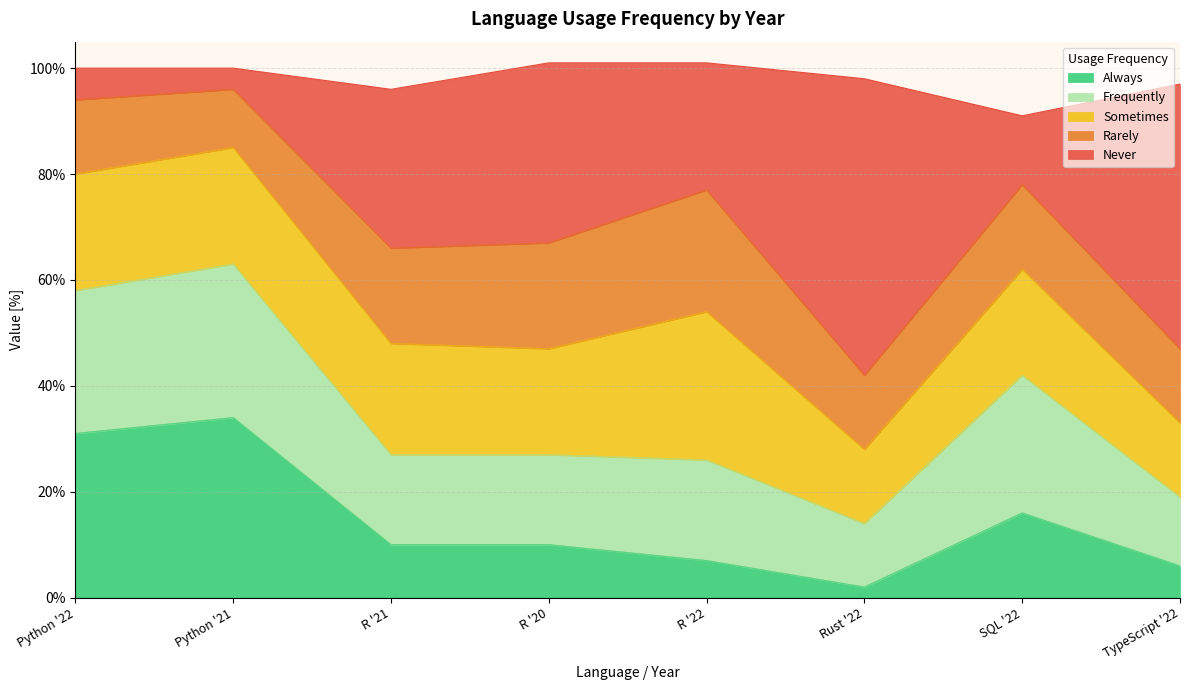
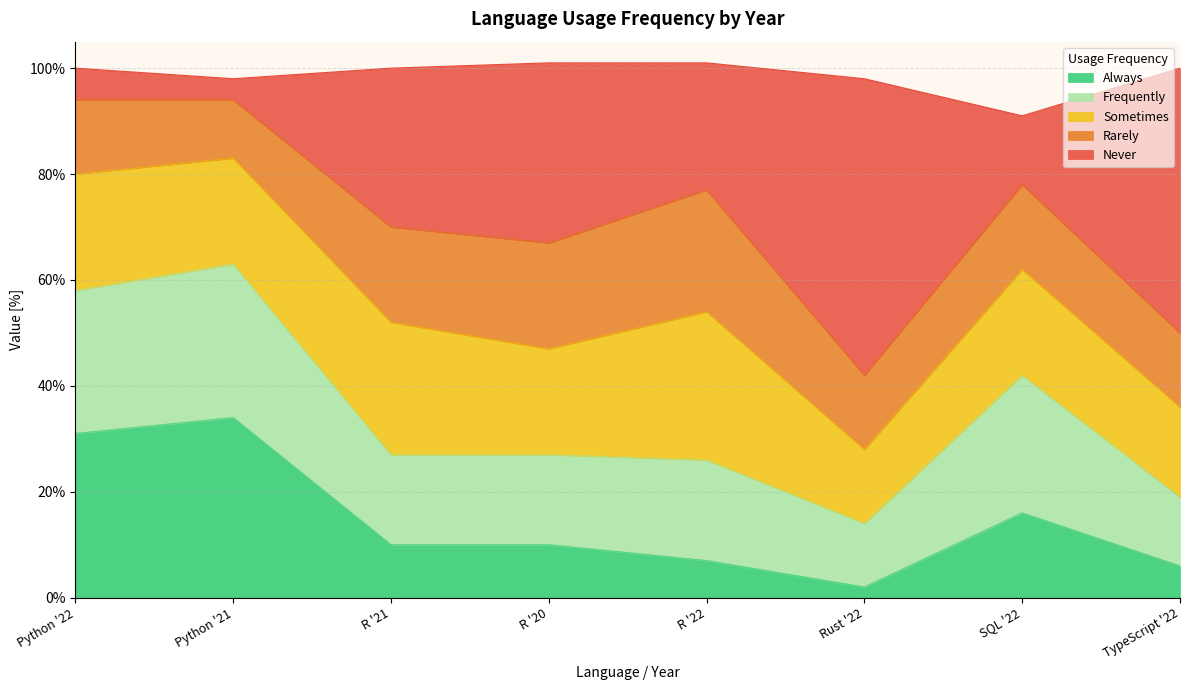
Sometimes, Python '21: 22% -> 20%
Sometimes, R '21: 21% -> 25%
Sometimes, TypeScript '22: 14% -> 17%
